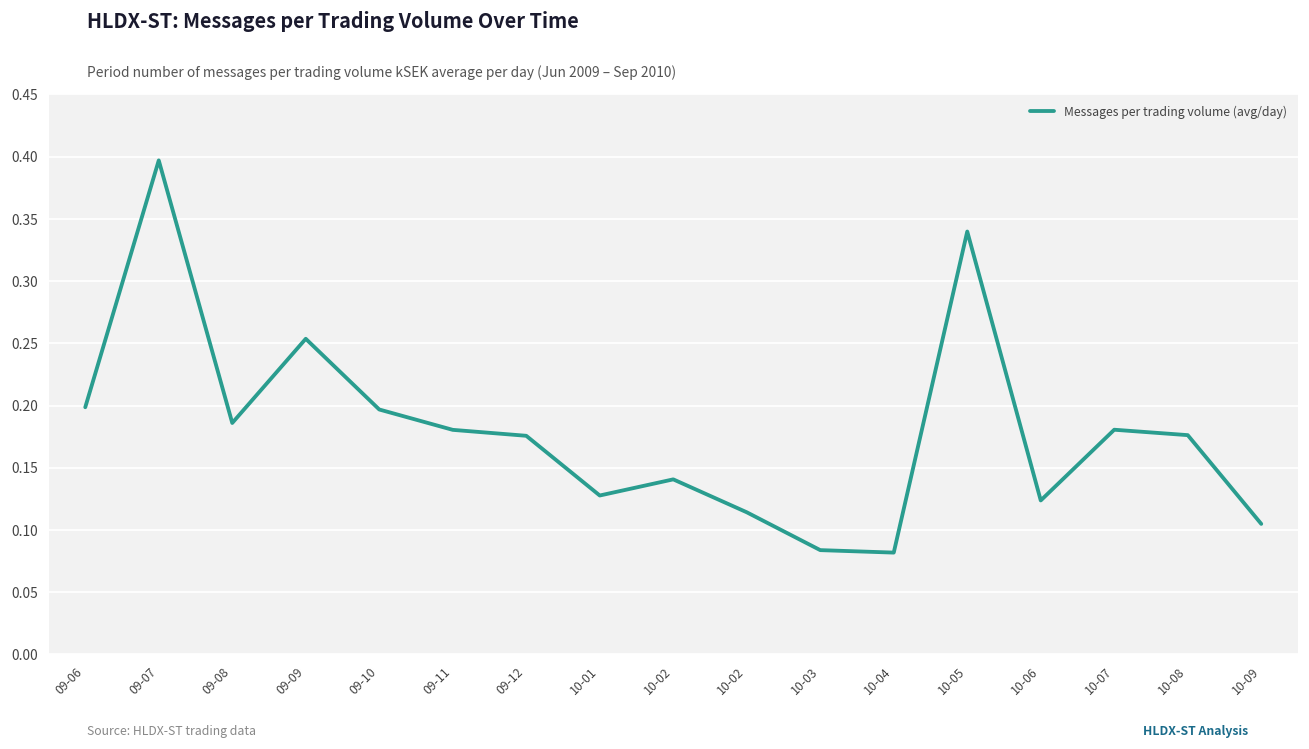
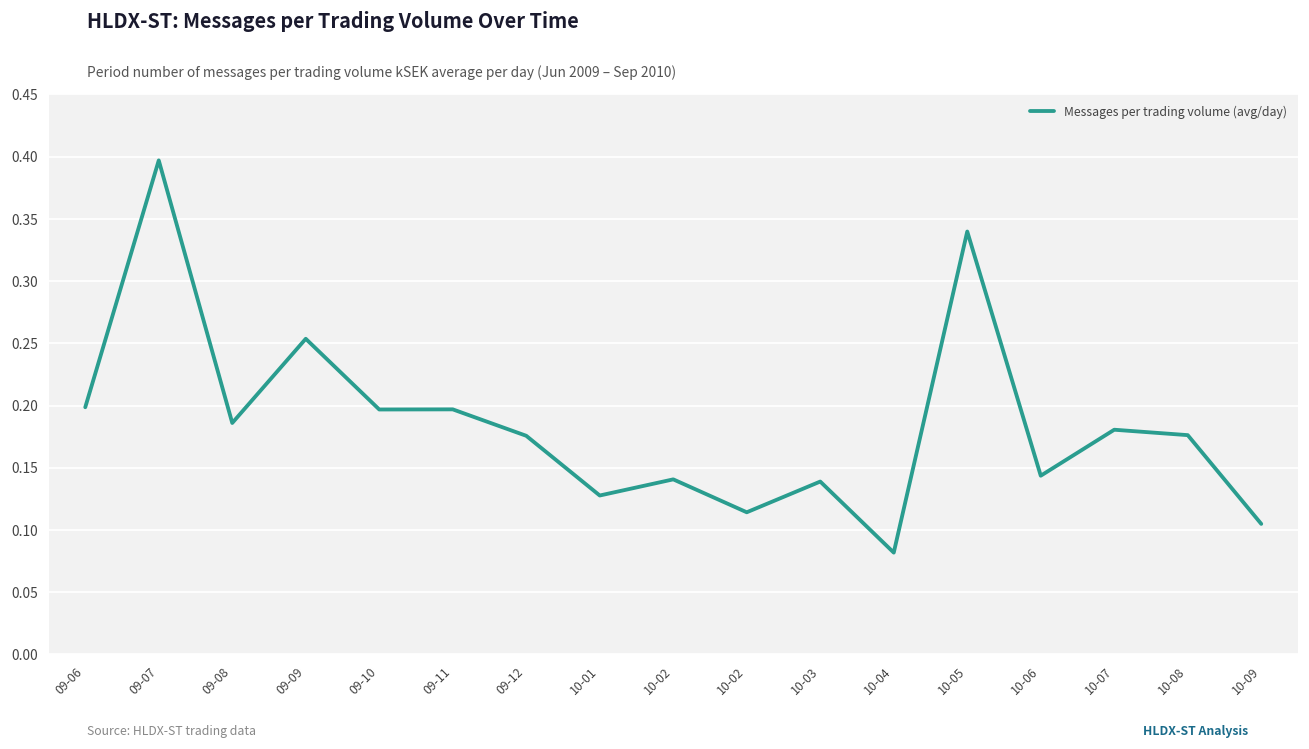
09-11: 0.180 -> 0.197
10-03: 0.084 -> 0.139
10-06: 0.124 -> 0.144
